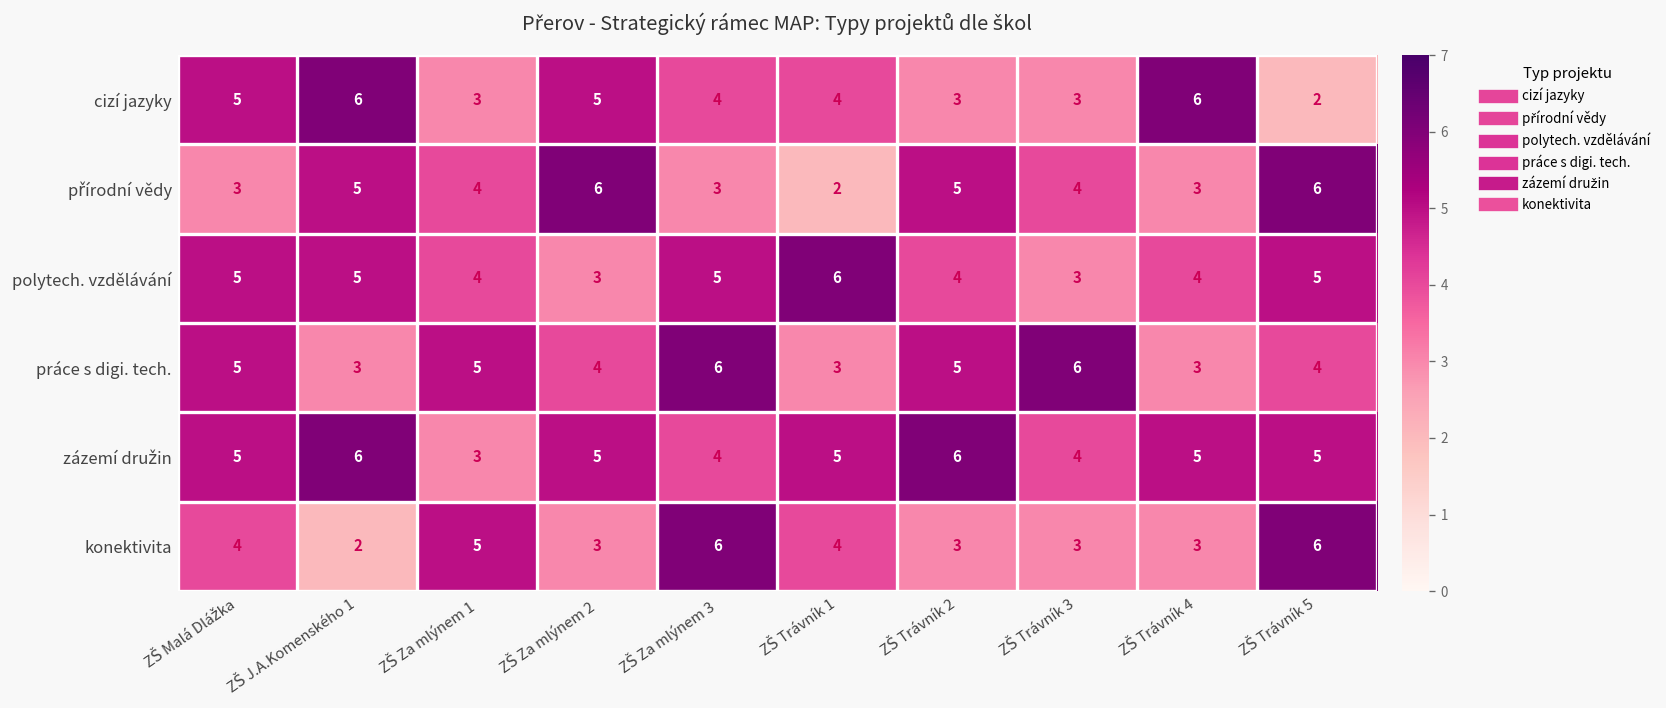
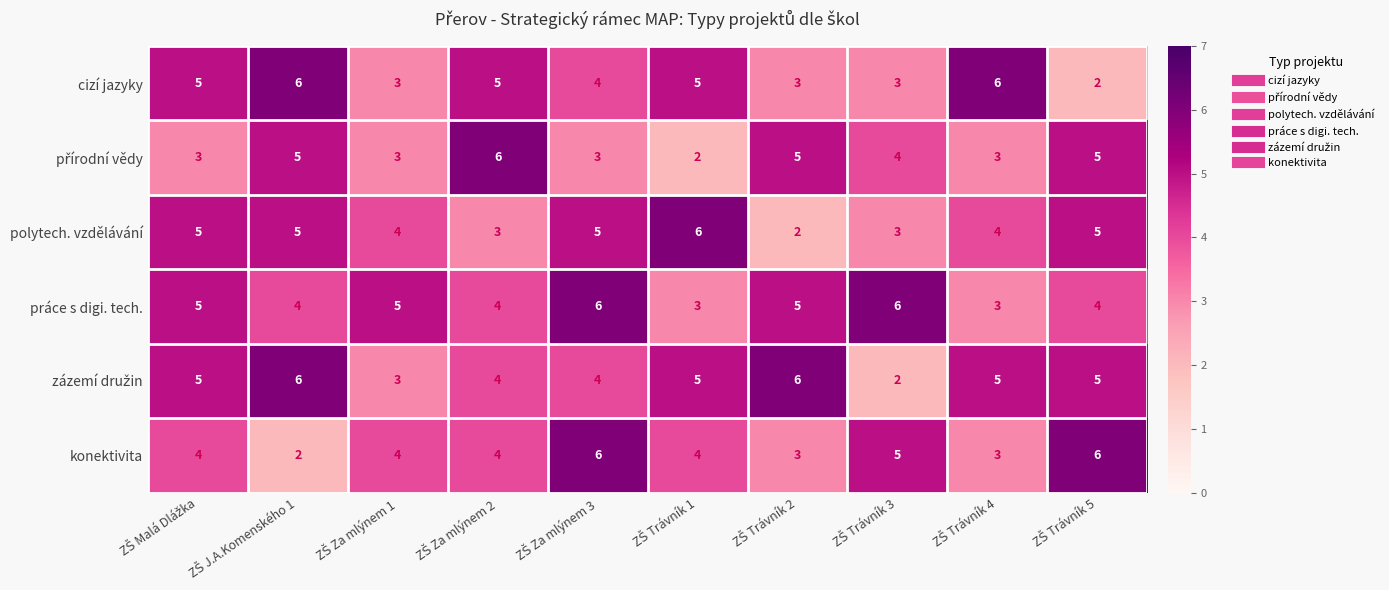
cizí jazyky, ZŠ Trávník 1: 4 -> 5
přírodní vědy, ZŠ Za mlýnem 1: 4 -> 3
přírodní vědy, ZŠ Trávník 5: 6 -> 5
polytech. vzdělávání, ZŠ Trávník 2: 4 -> 2
práce s digi. tech., ZŠ J.A.Komenského 1: 3 -> 4
zázemí družin, ZŠ Za mlýnem 2: 5 -> 4
zázemí družin, ZŠ Trávník 3: 4 -> 2
konektivita, ZŠ Za mlýnem 1: 5 -> 4
konektivita, ZŠ Za mlýnem 2: 3 -> 4
konektivita, ZŠ Trávník 3: 3 -> 5
